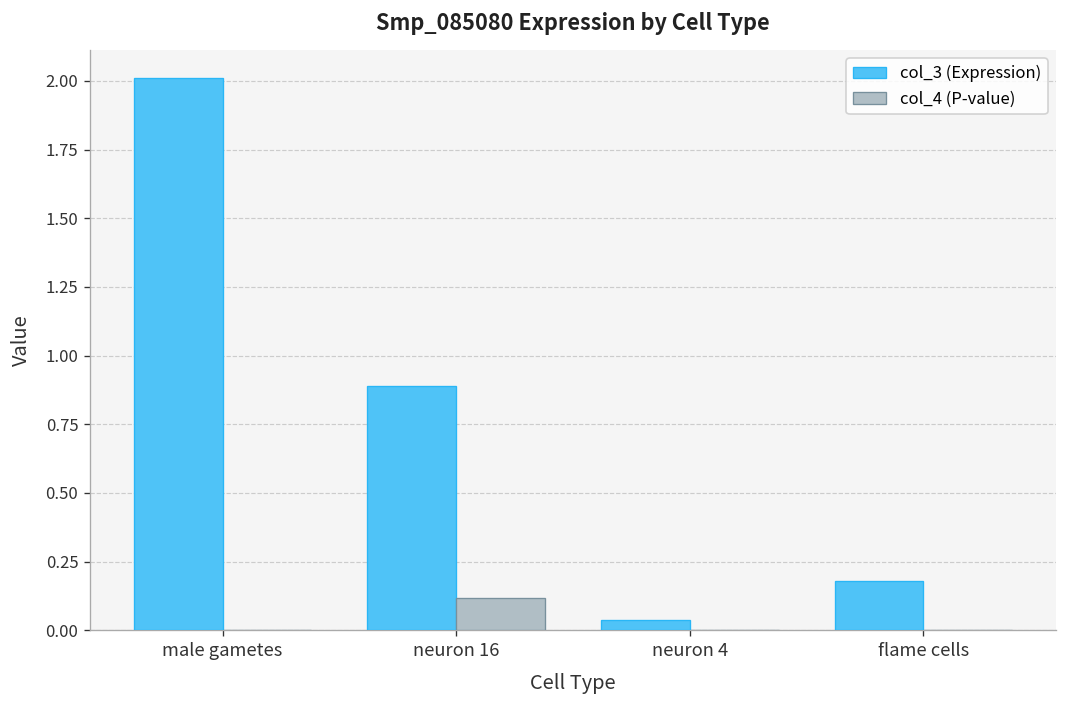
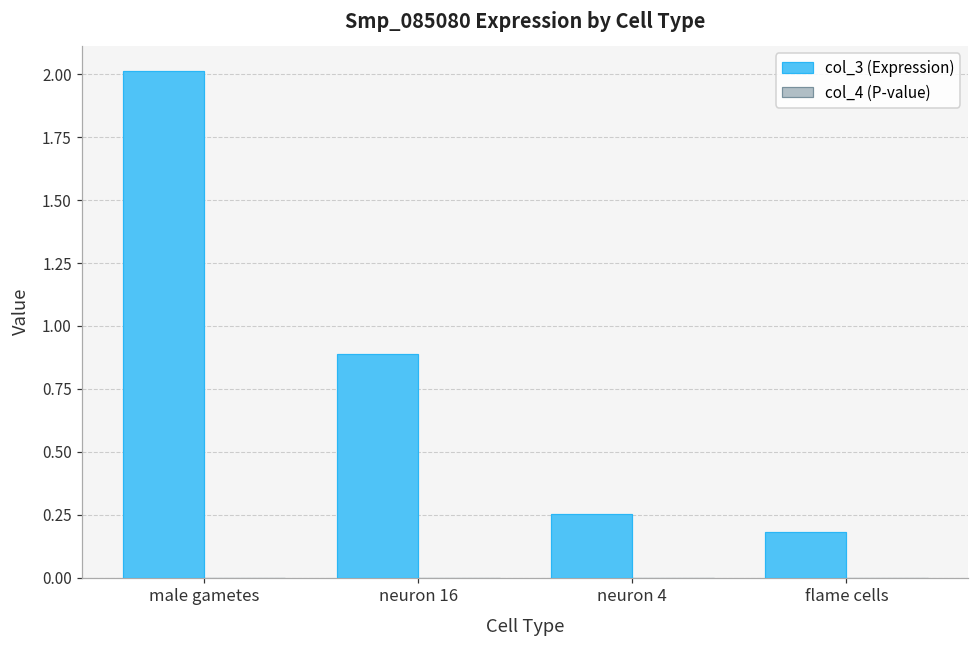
col_4 (P-value), neuron 16: 0.12 -> 0.00
col_3 (Expression), neuron 4: 0.04 -> 0.25
